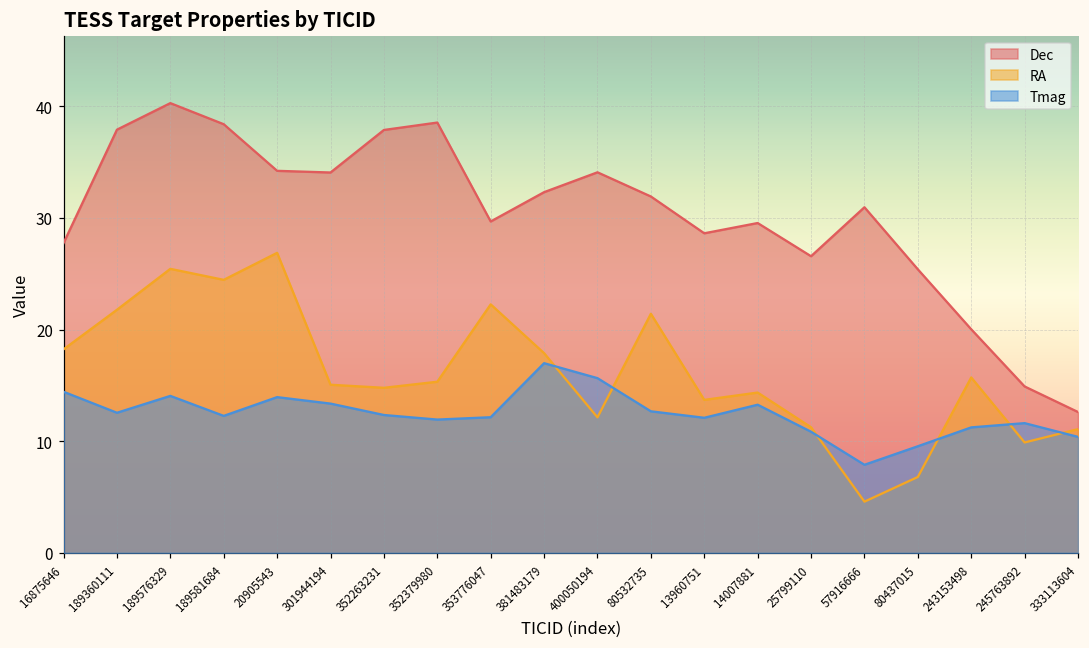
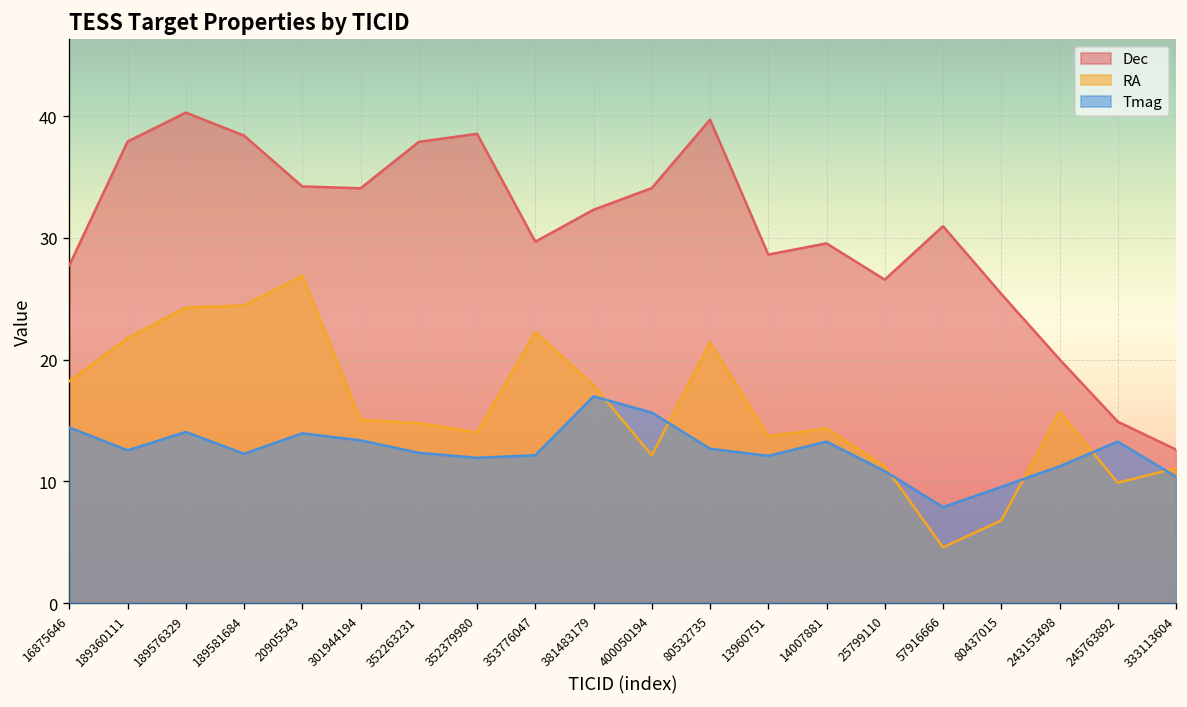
RA, 189576329: 25.4 -> 24.3
RA, 352379980: 15.3 -> 14.0
Dec, 80532735: 31.9 -> 39.7
Tmag, 245763892: 11.6 -> 13.3
